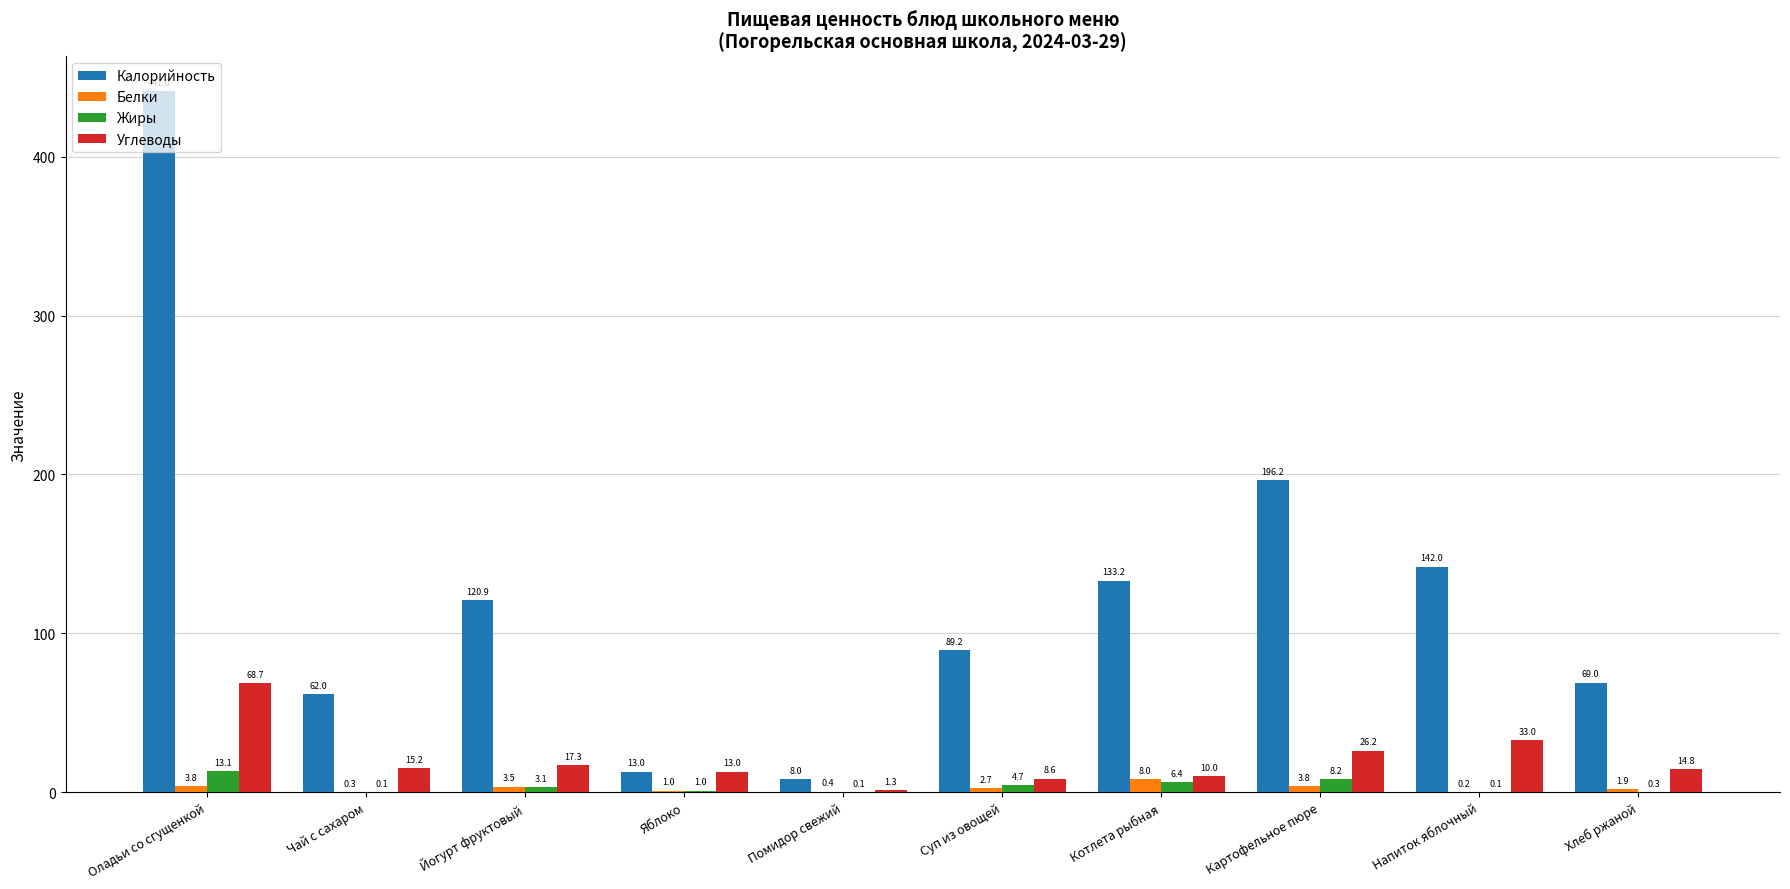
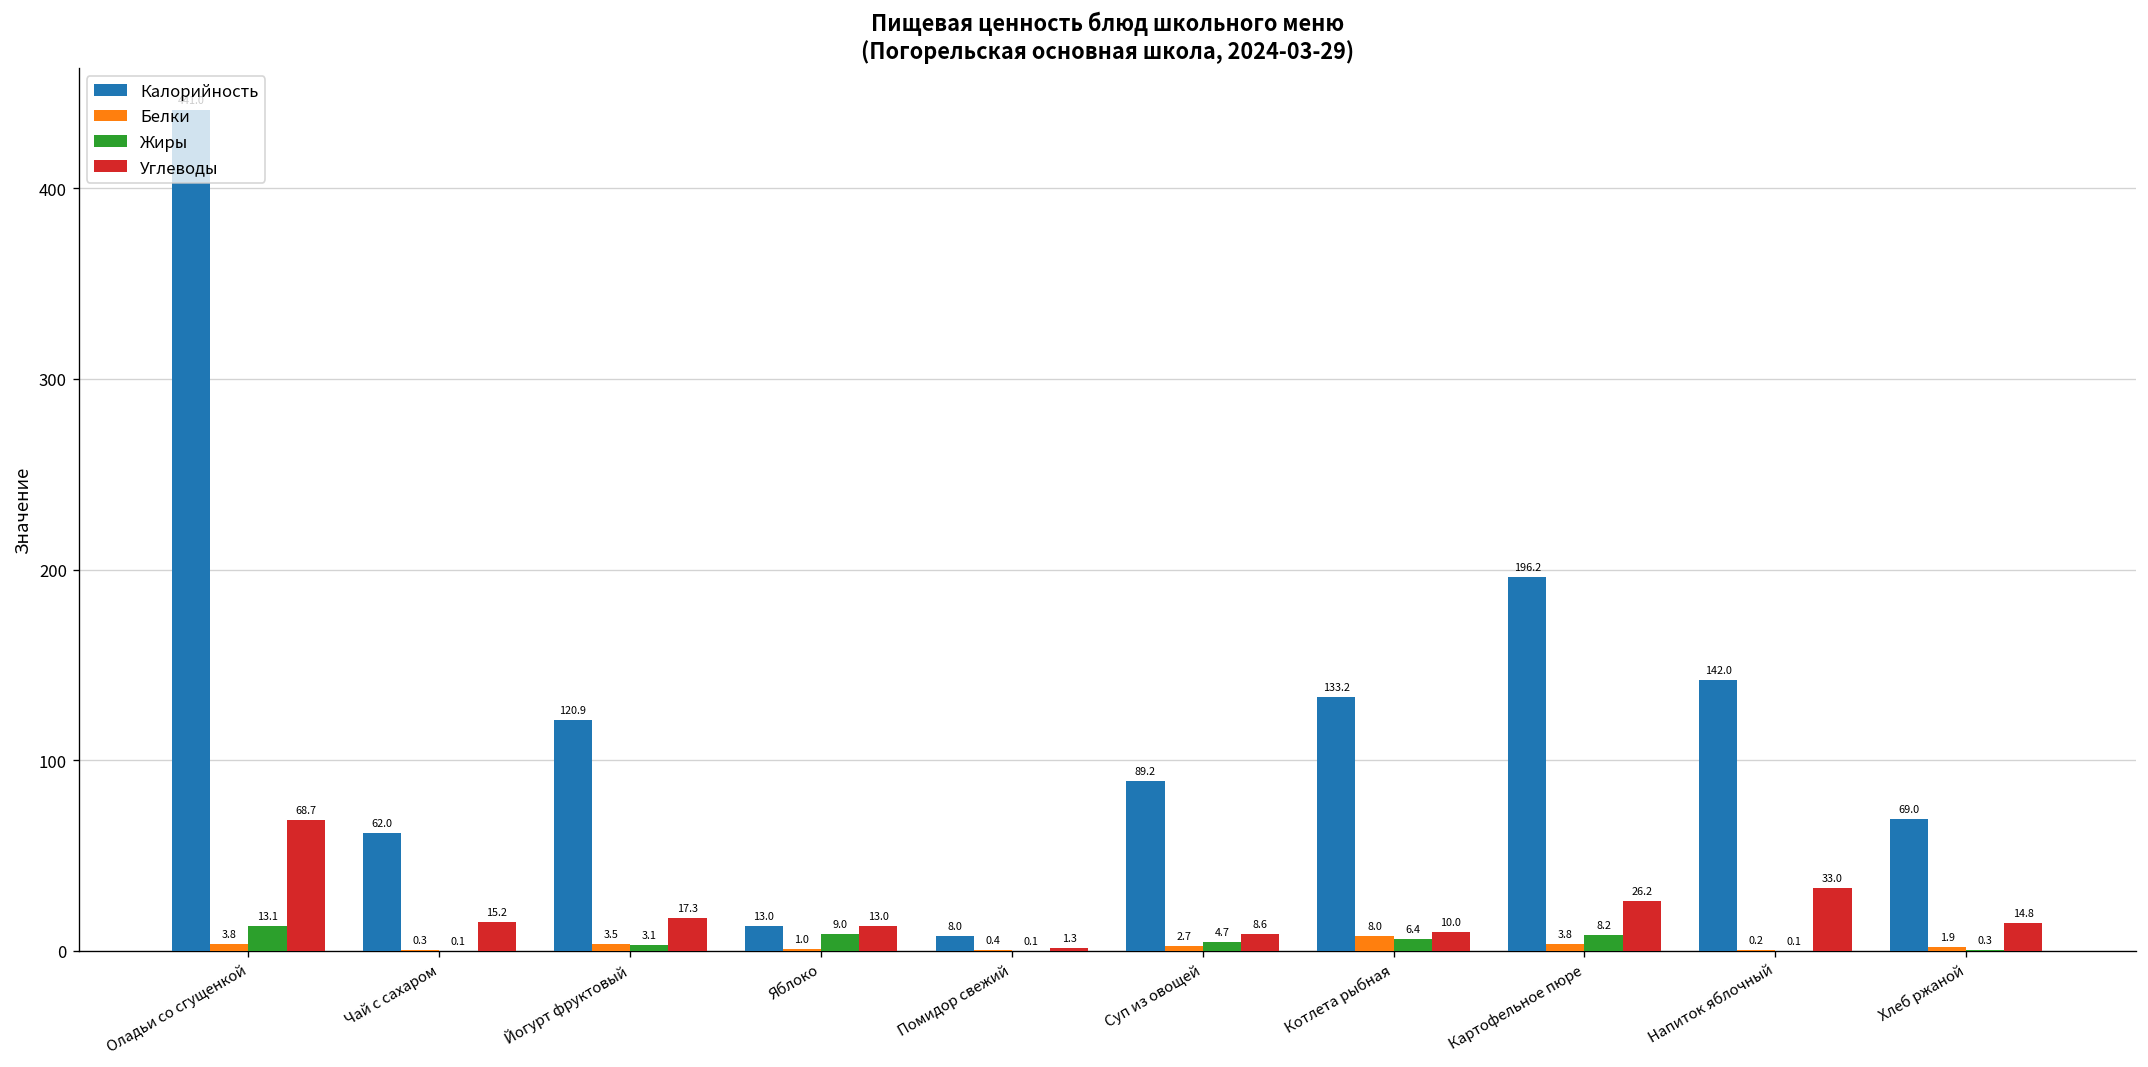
Жиры, Яблоко: 1.0 -> 9.0
